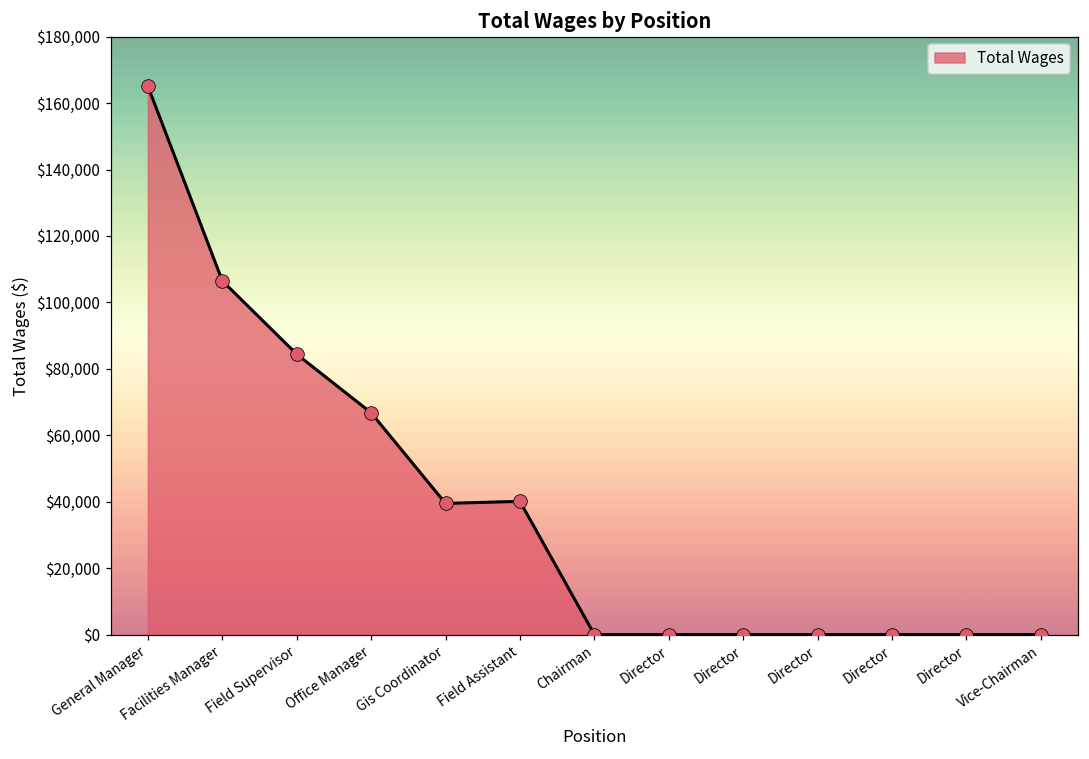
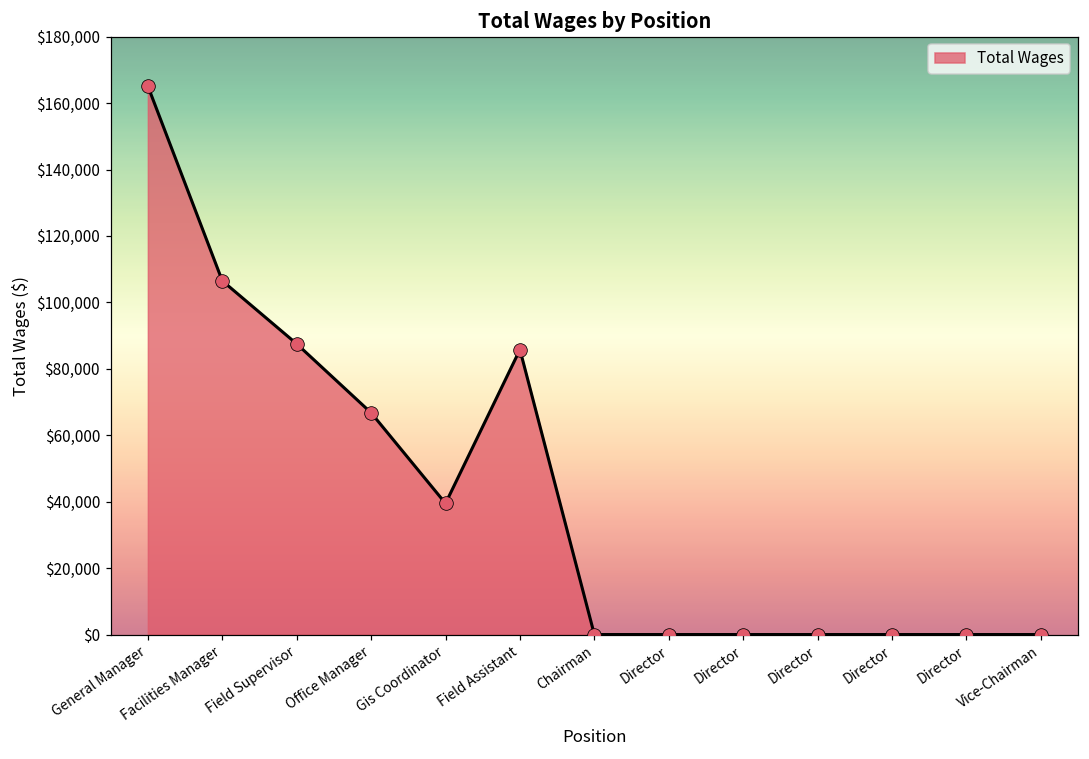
Field Supervisor: $84,000 -> $88,000
Field Assistant: $40,000 -> $86,000
